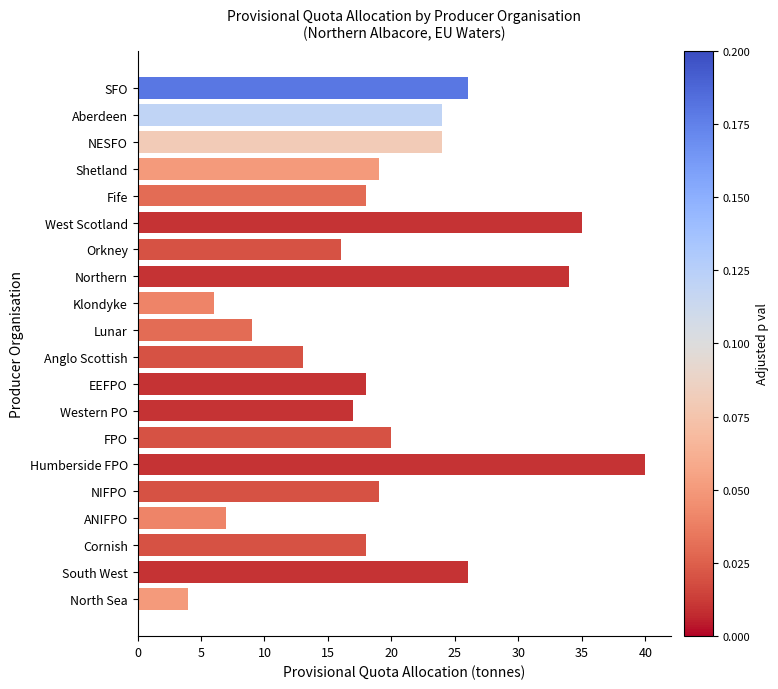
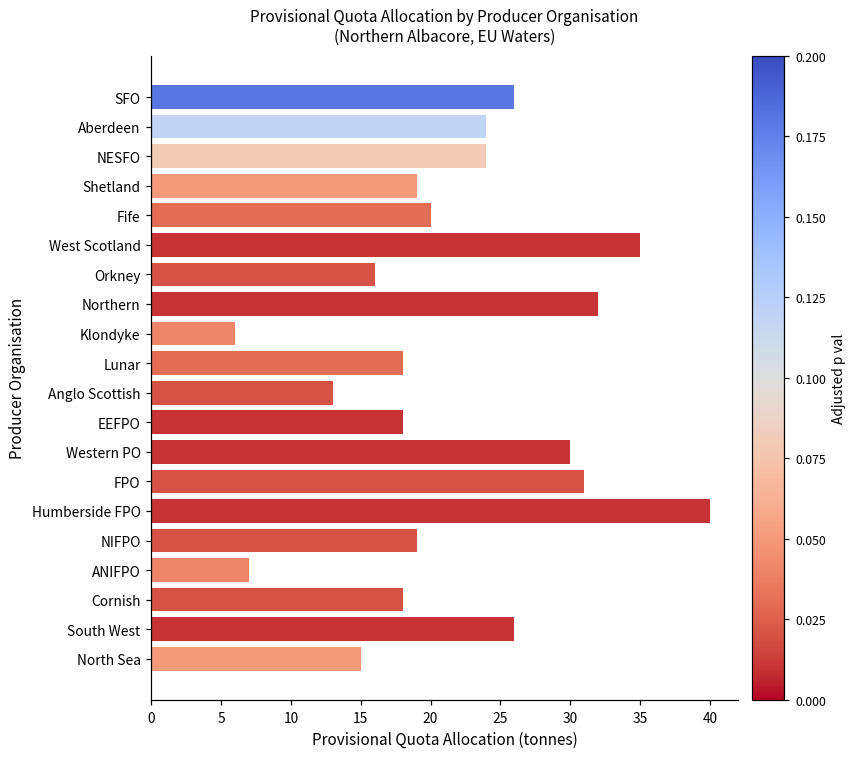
Fife: 18 -> 20
Northern: 34 -> 32
Lunar: 9 -> 18
Western PO: 17 -> 30
FPO: 20 -> 31
North Sea: 4 -> 15
